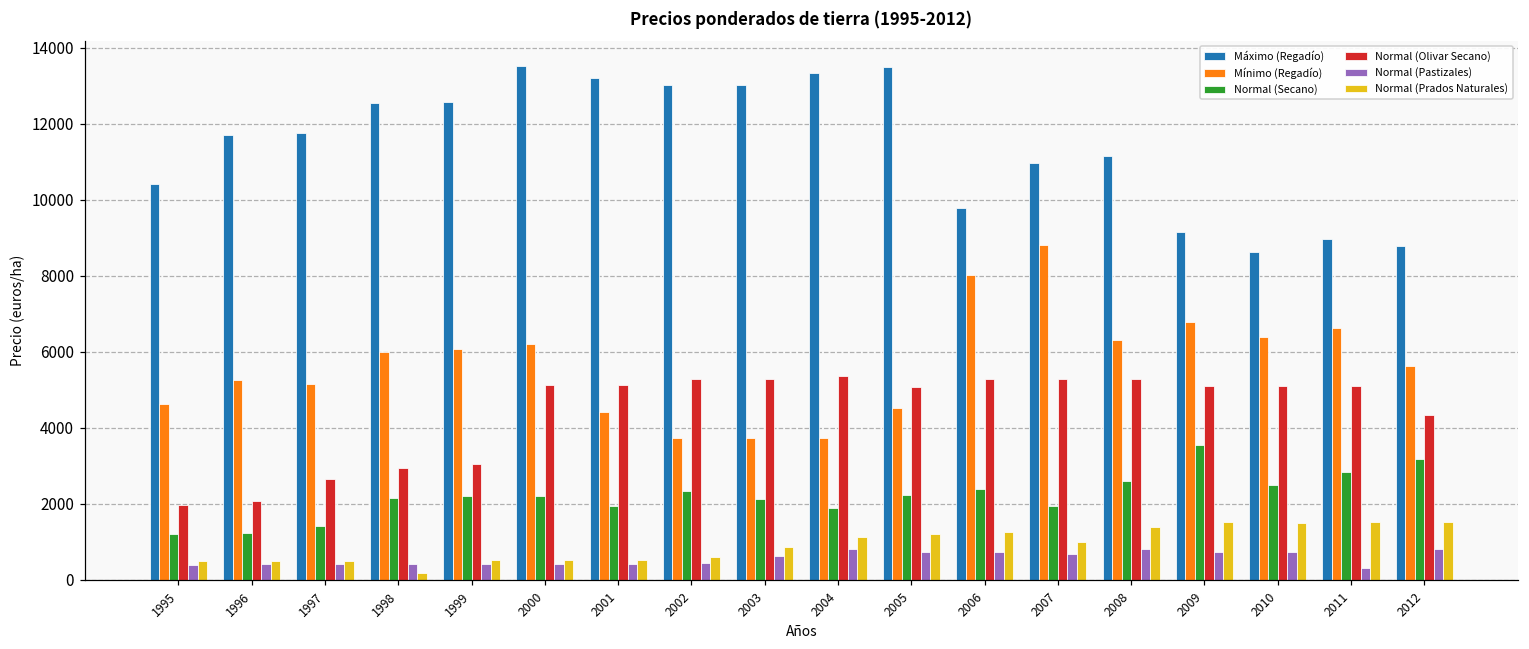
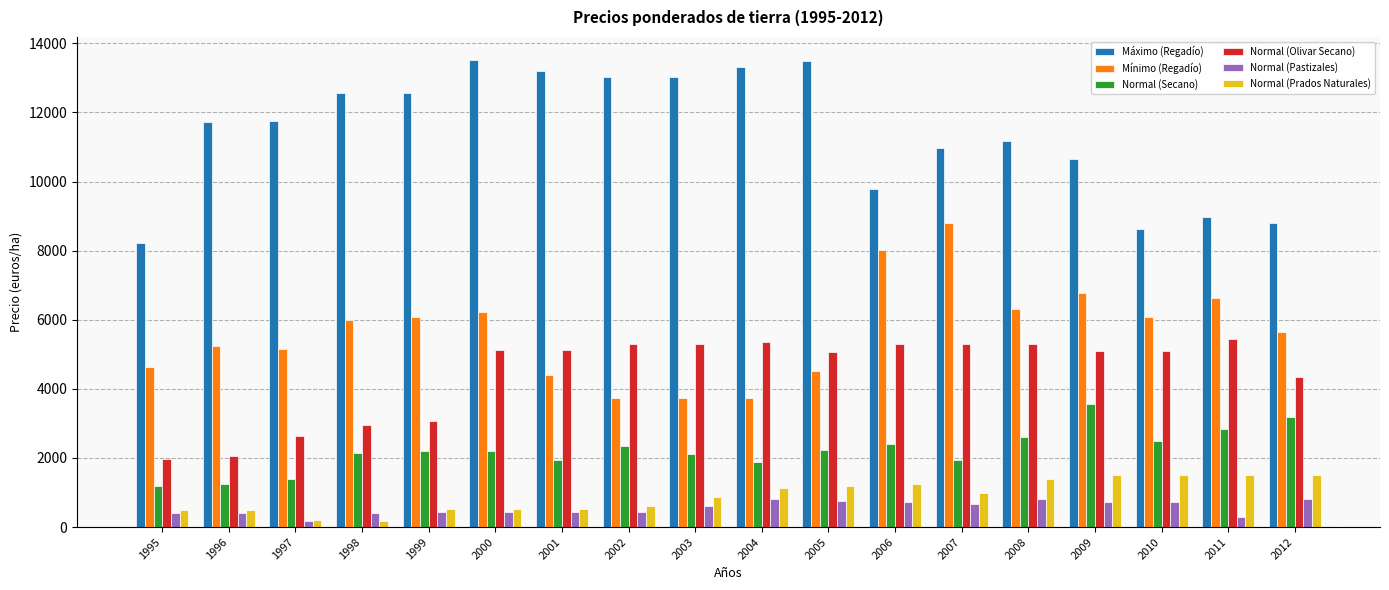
Máximo (Regadío), 1995: 10400 -> 8200
Normal (Pastizales), 1997: 400 -> 200
Normal (Prados Naturales), 1997: 500 -> 200
Máximo (Regadío), 2009: 9200 -> 10600
Mínimo (Regadío), 2010: 6400 -> 6100
Normal (Olivar Secano), 2011: 5100 -> 5400
